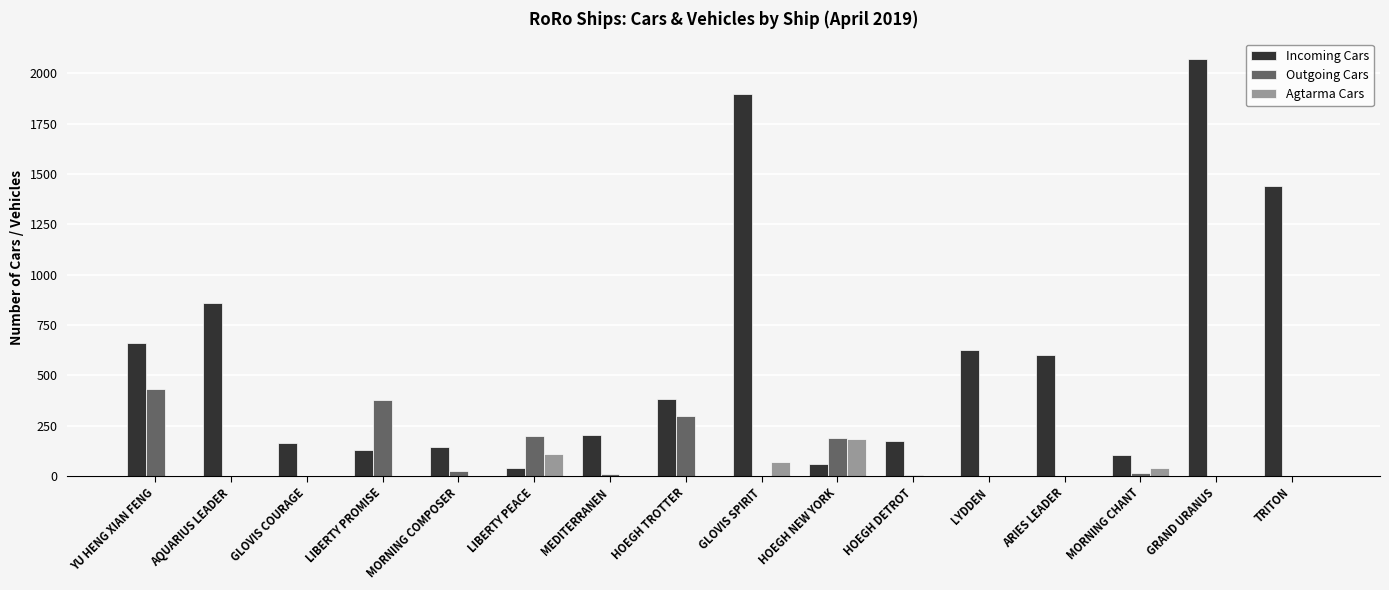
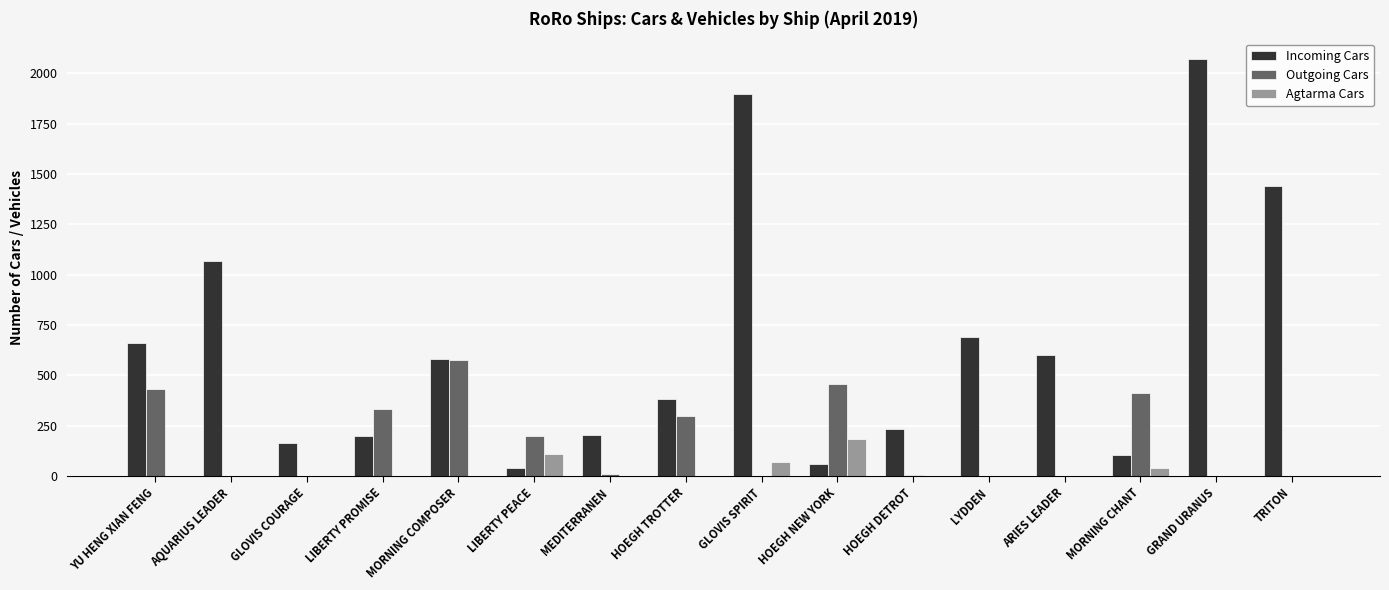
Incoming Cars, AQUARIUS LEADER: 860 -> 1070
Incoming Cars, LIBERTY PROMISE: 130 -> 200
Outgoing Cars, LIBERTY PROMISE: 380 -> 330
Incoming Cars, MORNING COMPOSER: 150 -> 580
Outgoing Cars, MORNING COMPOSER: 30 -> 580
Outgoing Cars, HOEGH NEW YORK: 190 -> 460
Incoming Cars, HOEGH DETROT: 170 -> 230
Incoming Cars, LYDDEN: 630 -> 690
Outgoing Cars, MORNING CHANT: 20 -> 410
